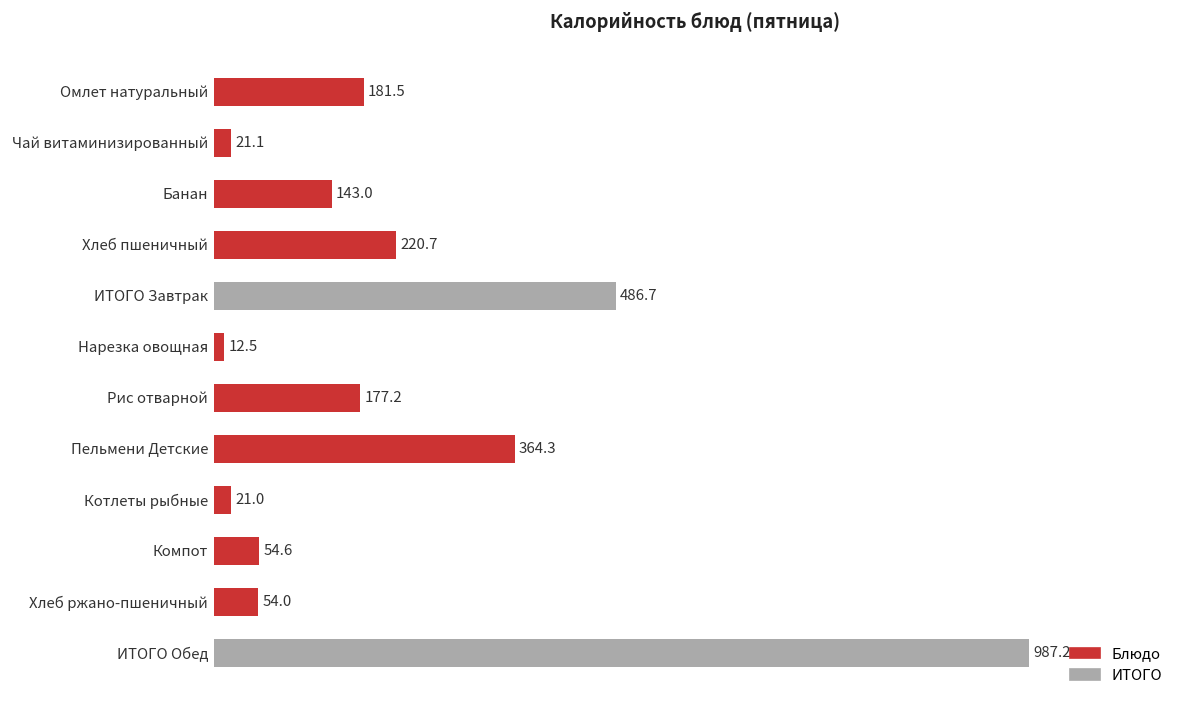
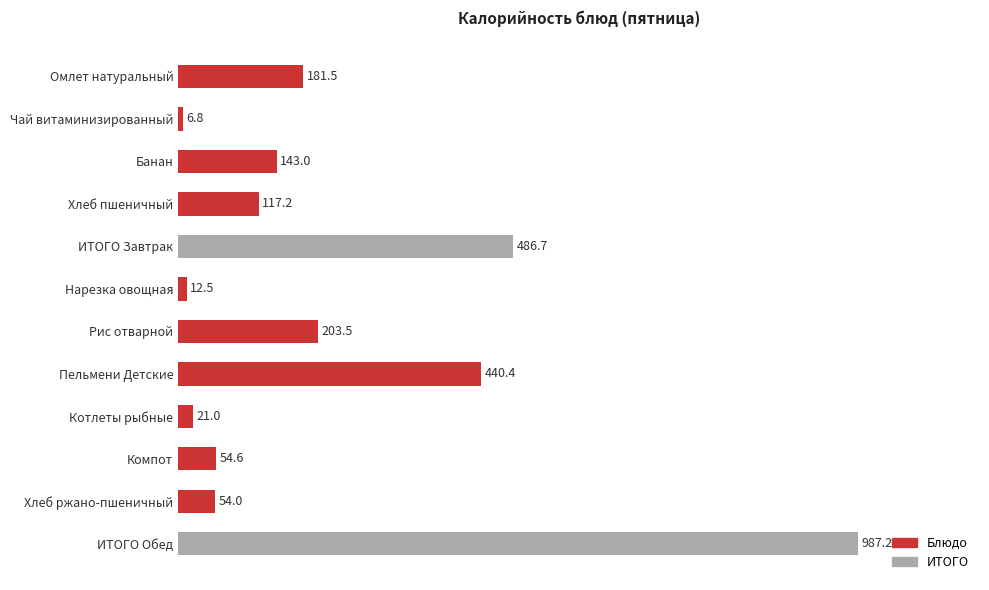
Чай витаминизированный: 21.1 -> 6.8
Хлеб пшеничный: 220.7 -> 117.2
Рис отварной: 177.2 -> 203.5
Пельмени Детские: 364.3 -> 440.4
